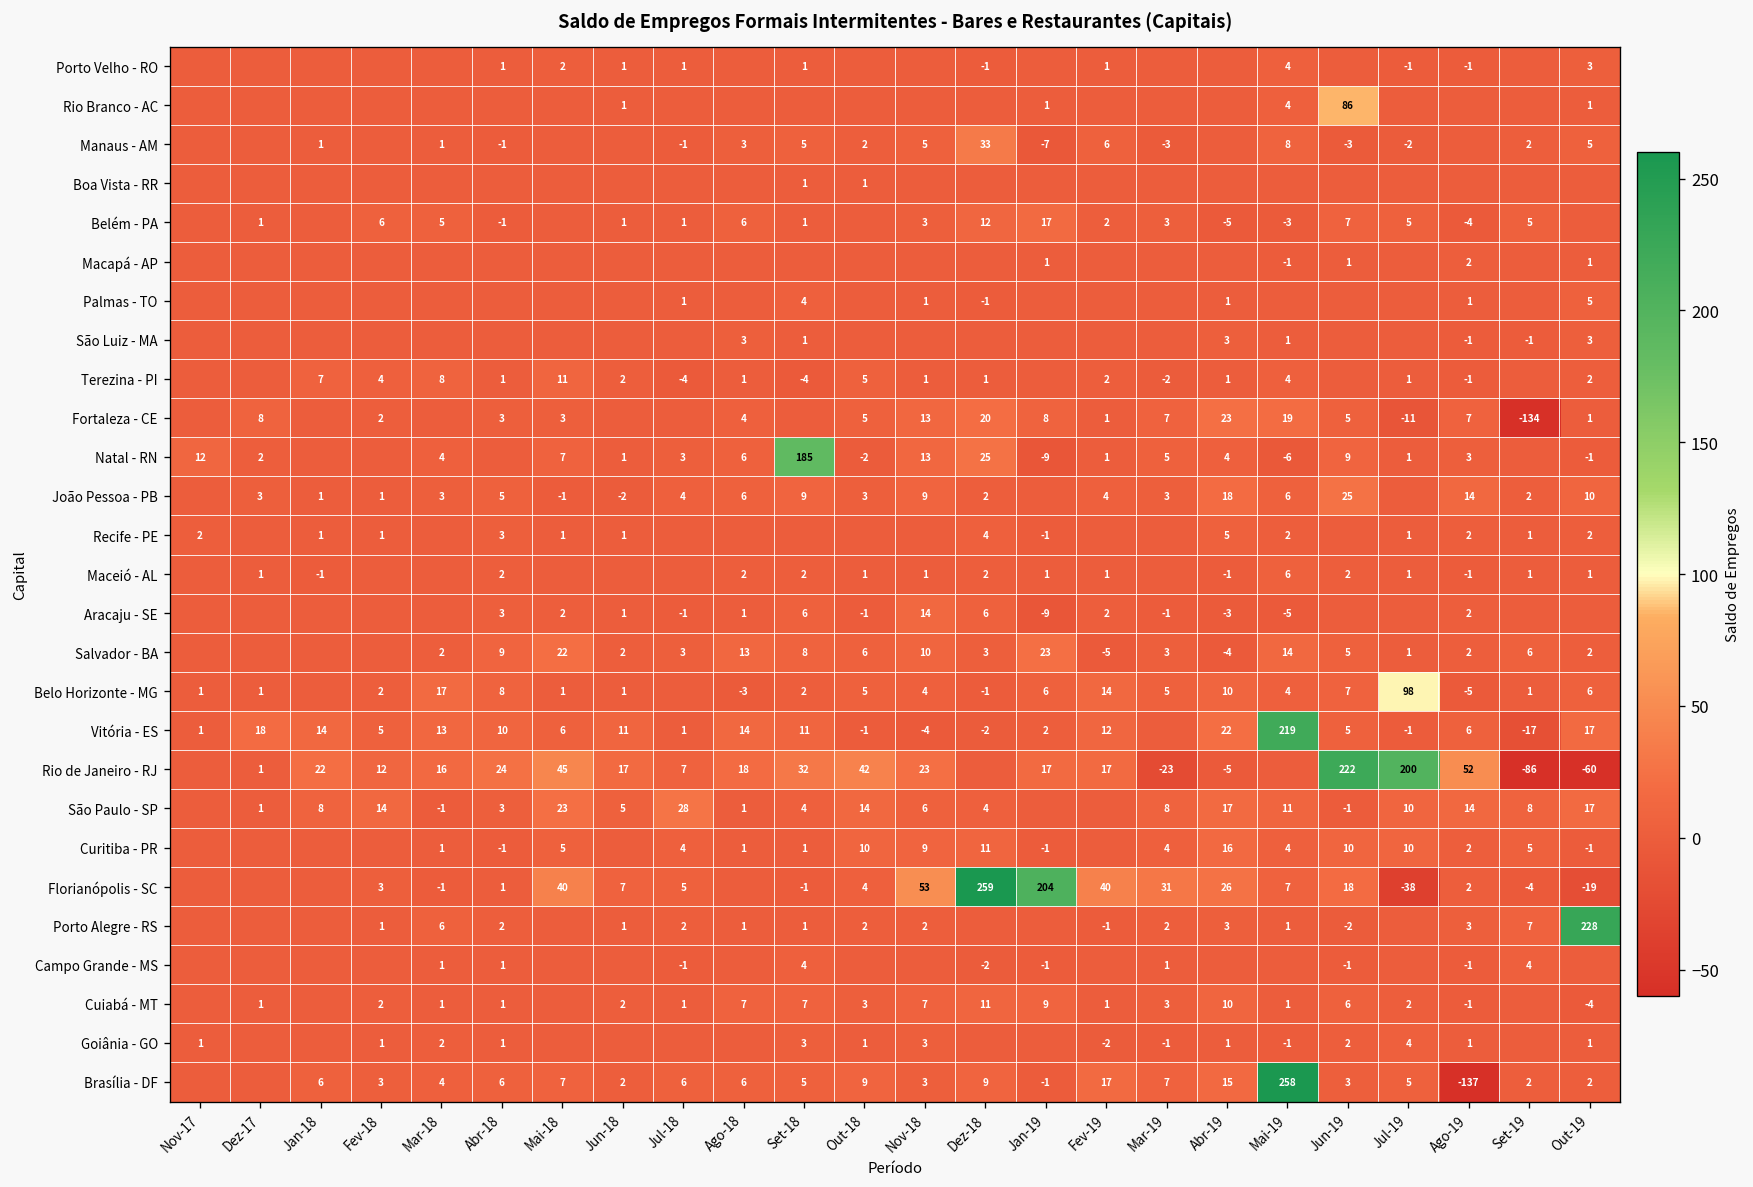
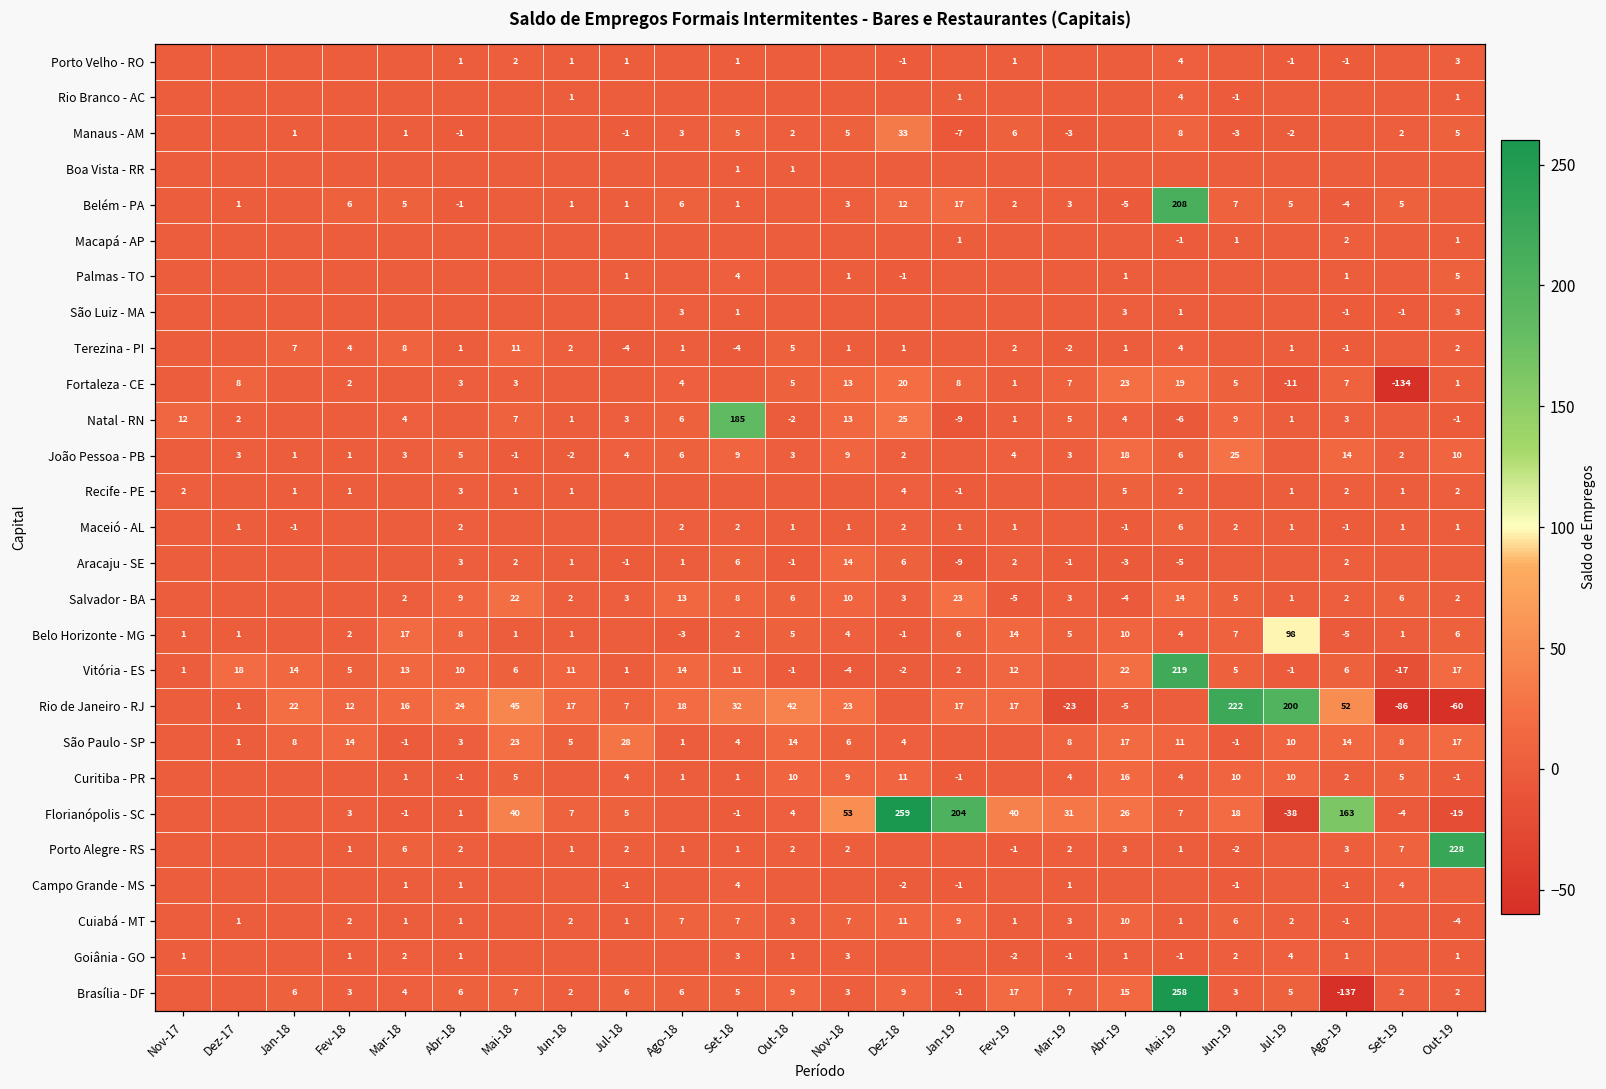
Rio Branco - AC, Jun-19: 86 -> -1
Belém - PA, Mai-19: -3 -> 208
Florianópolis - SC, Ago-19: 2 -> 163
